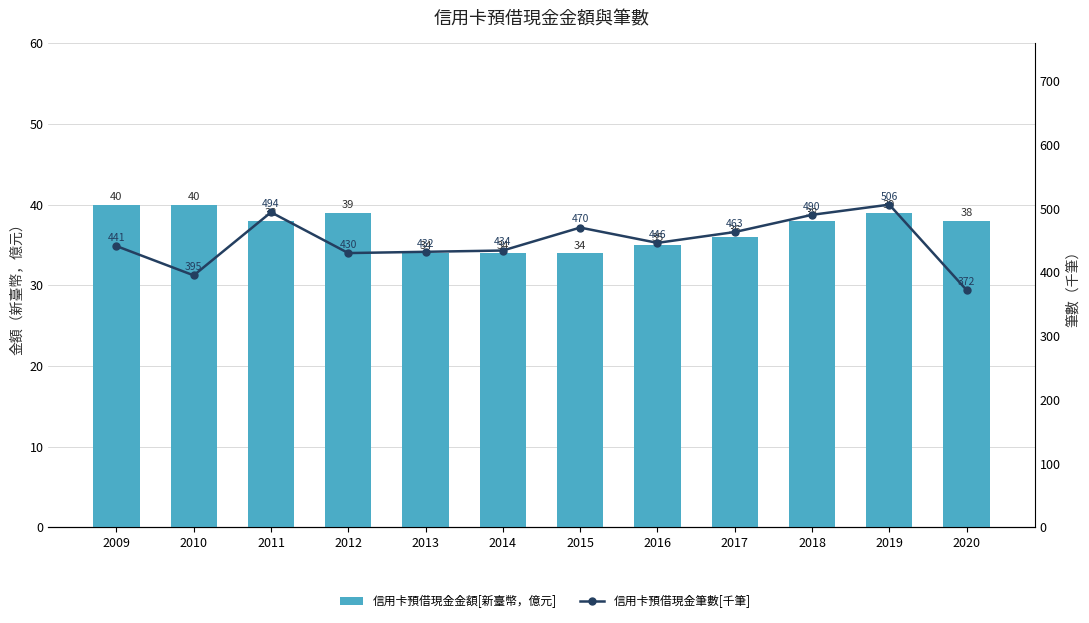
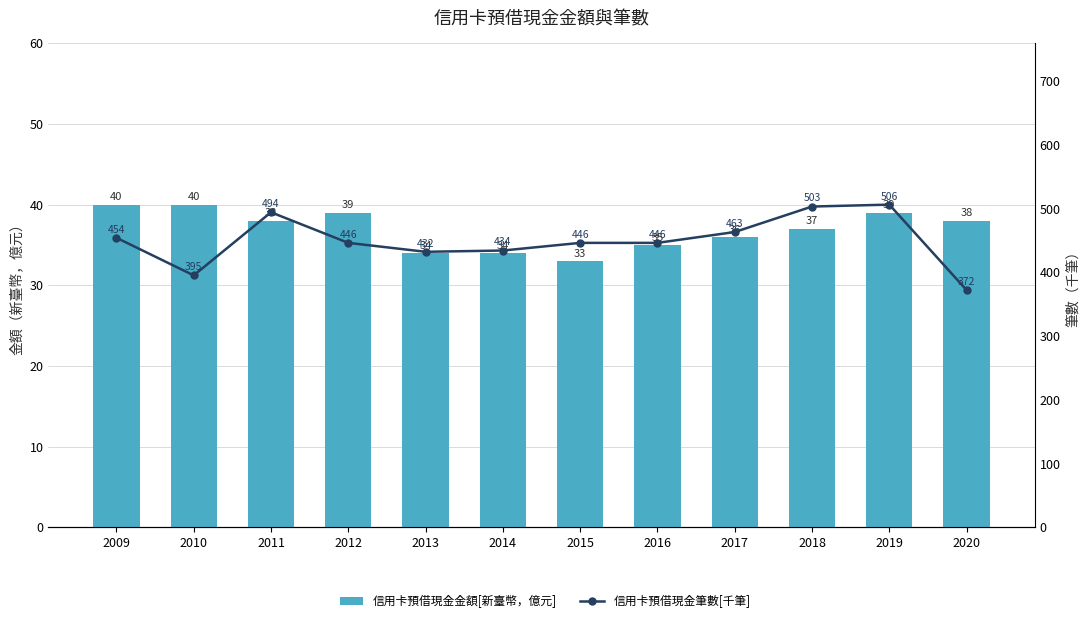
信用卡預借現金金額[新臺幣，億元], 2015: 34 -> 33
信用卡預借現金金額[新臺幣，億元], 2018: 38 -> 37
信用卡預借現金筆數[千筆], 2009: 441 -> 454
信用卡預借現金筆數[千筆], 2012: 430 -> 446
信用卡預借現金筆數[千筆], 2015: 470 -> 446
信用卡預借現金筆數[千筆], 2018: 490 -> 503
